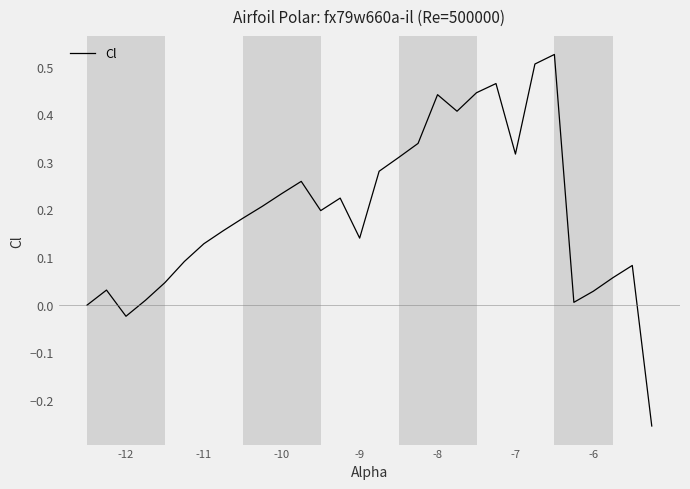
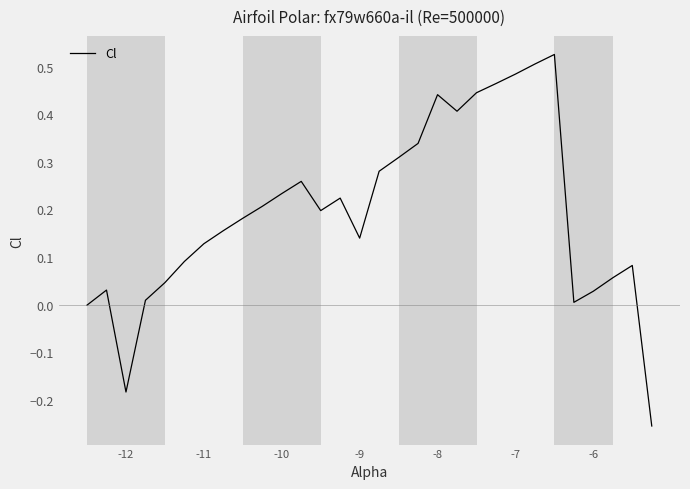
-12: -0.02 -> -0.18
-7: 0.32 -> 0.48
